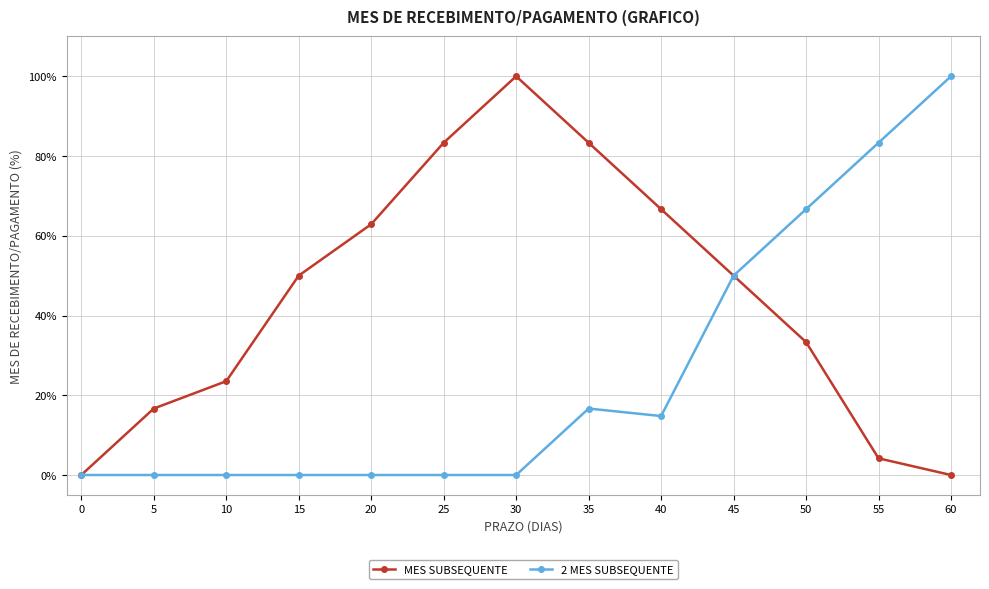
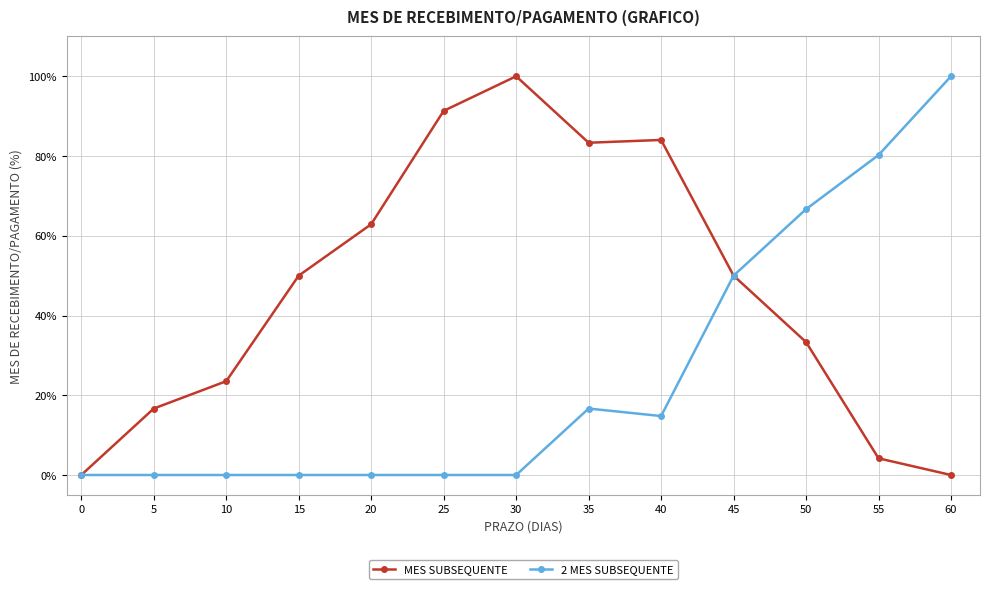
MES SUBSEQUENTE, 25: 83% -> 91%
MES SUBSEQUENTE, 40: 67% -> 84%
2 MES SUBSEQUENTE, 55: 83% -> 80%
